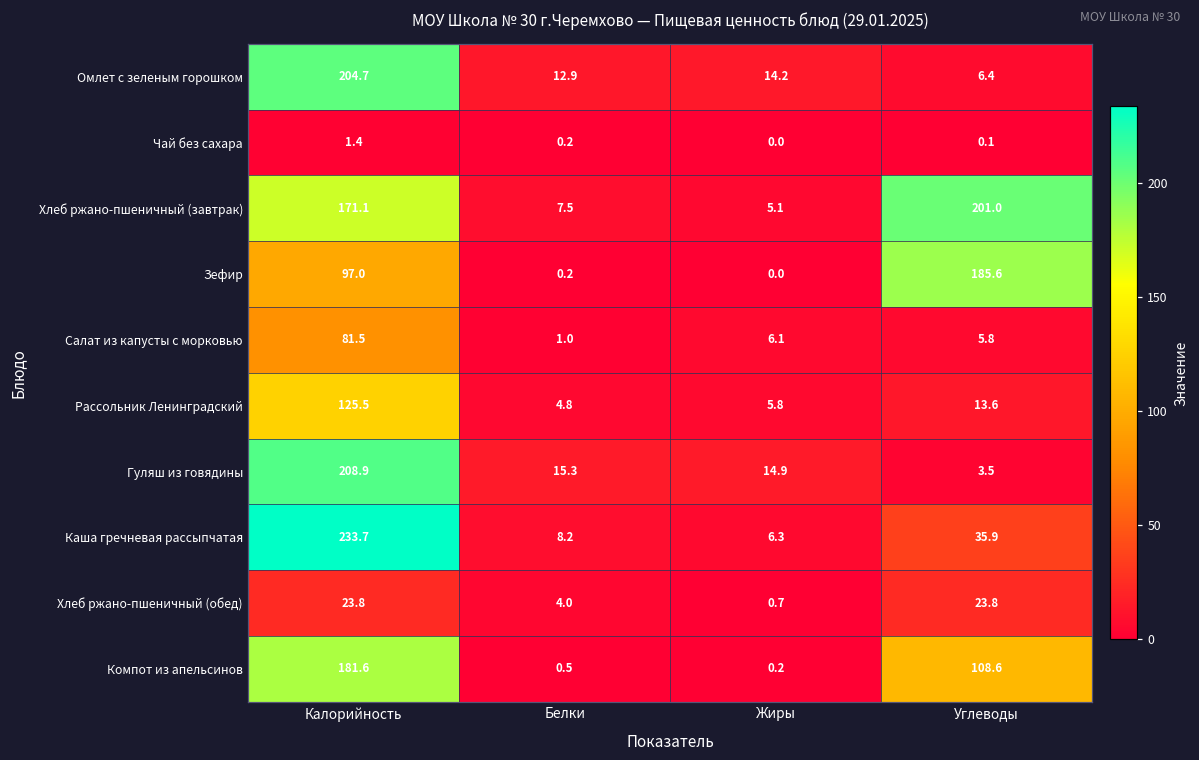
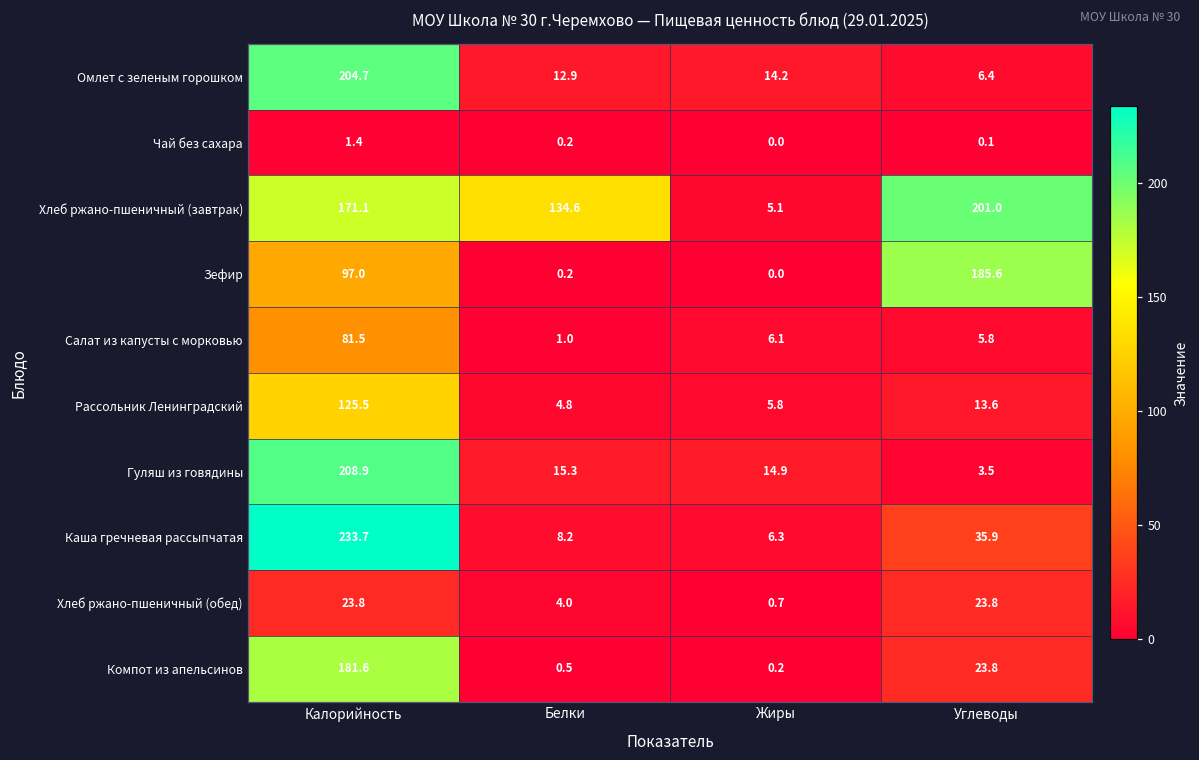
Хлеб ржано-пшеничный (завтрак), Белки: 7.5 -> 134.6
Компот из апельсинов, Углеводы: 108.6 -> 23.8
